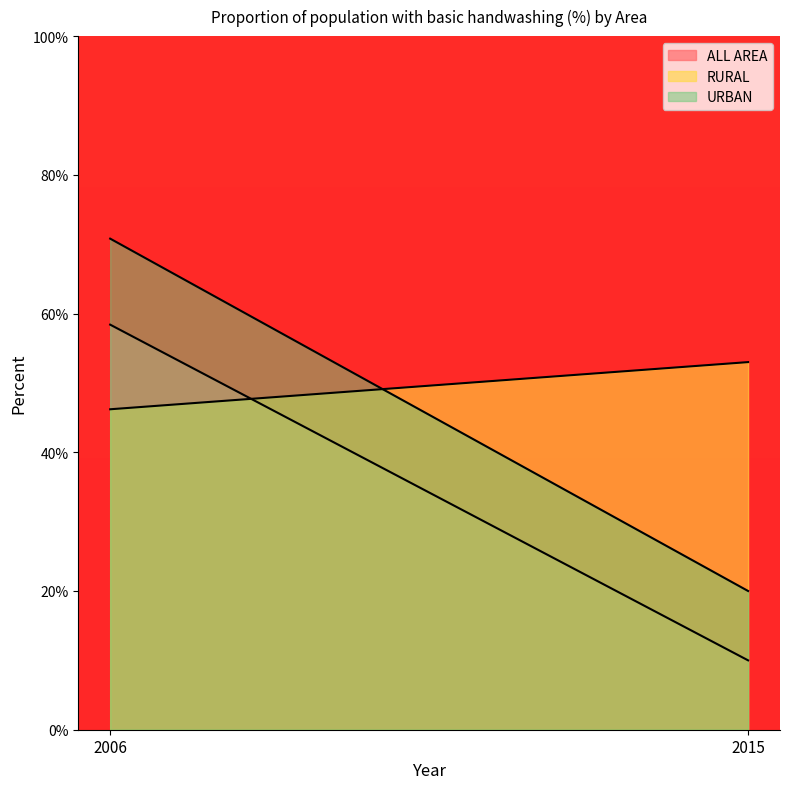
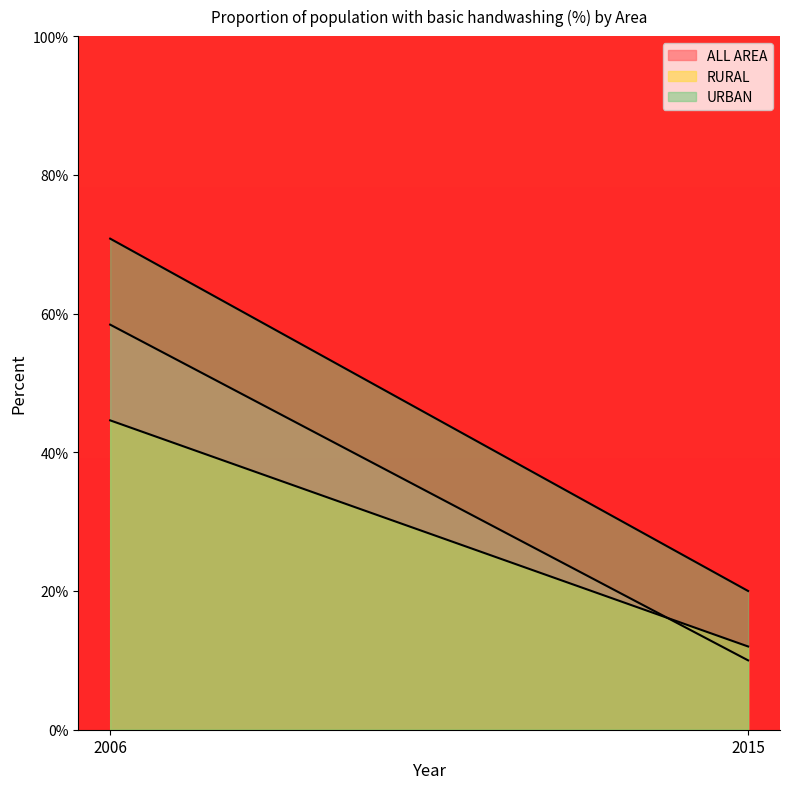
RURAL, 2006: 46% -> 45%
RURAL, 2015: 53% -> 12%
